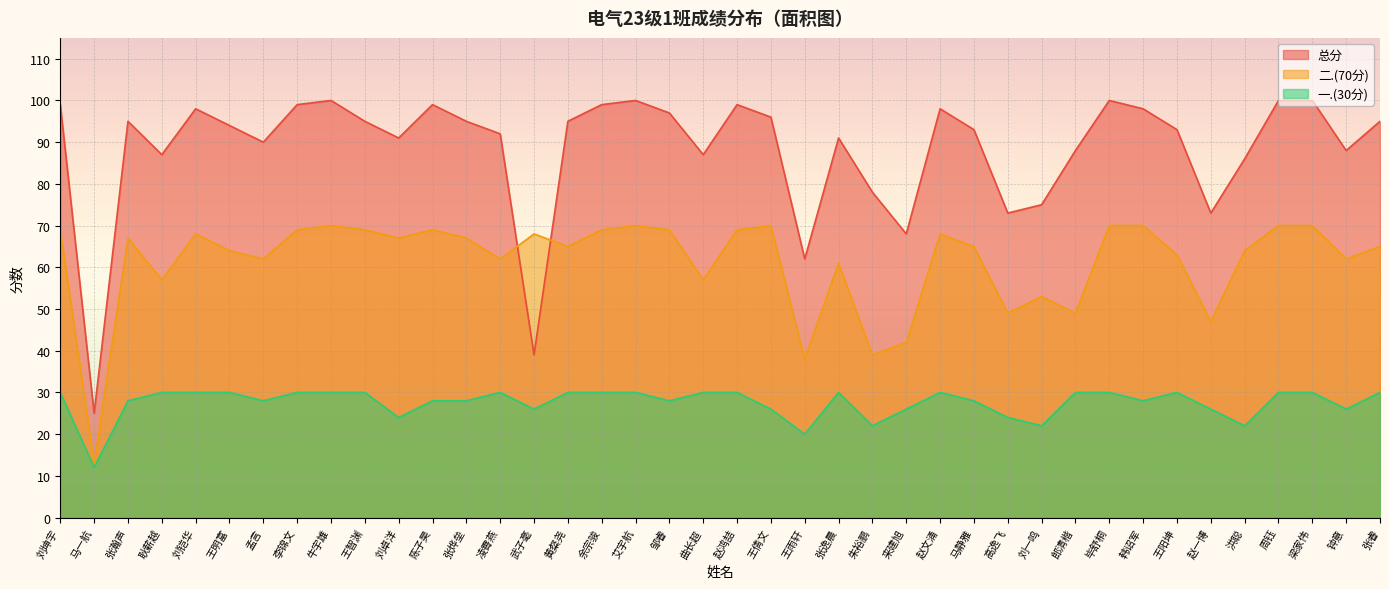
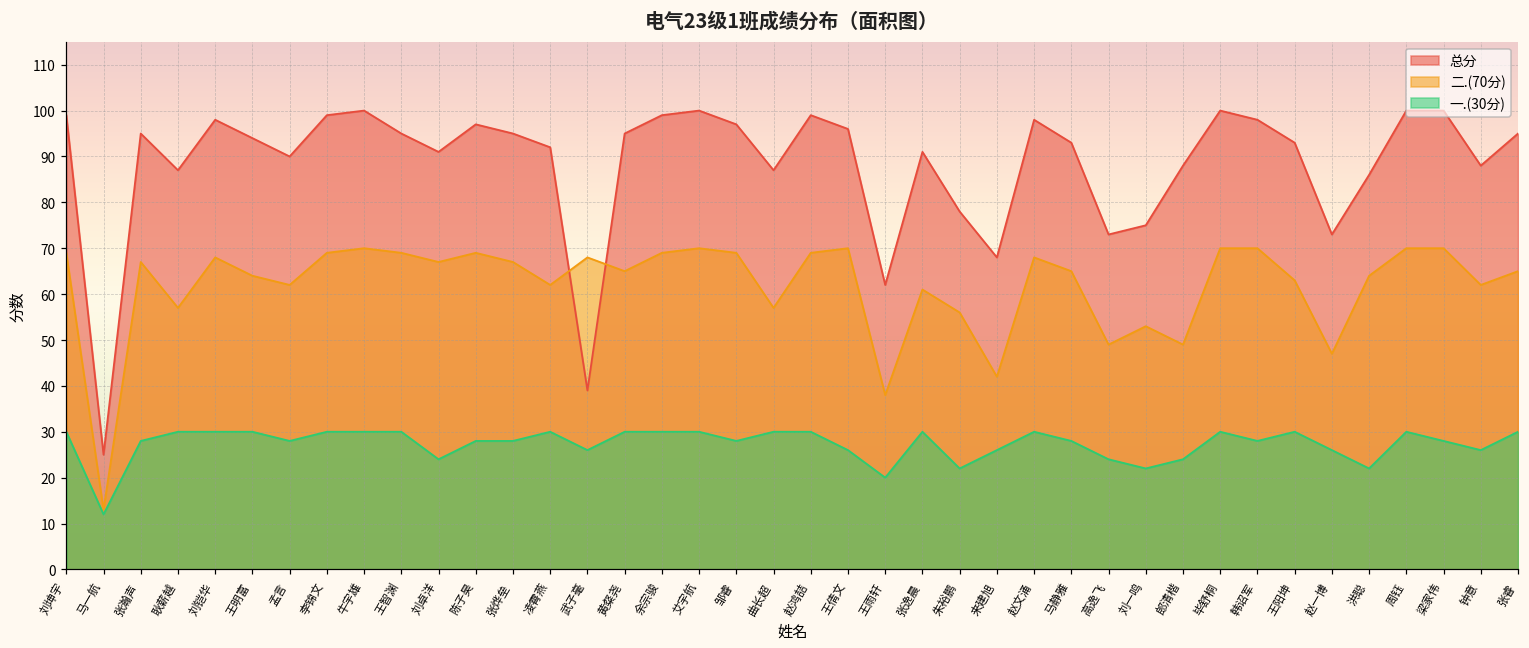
总分, 陈子昊: 99 -> 97
二.(70分), 朱裕鹏: 39 -> 56
一.(30分), 郎清楷: 30 -> 24
一.(30分), 梁家伟: 30 -> 28
